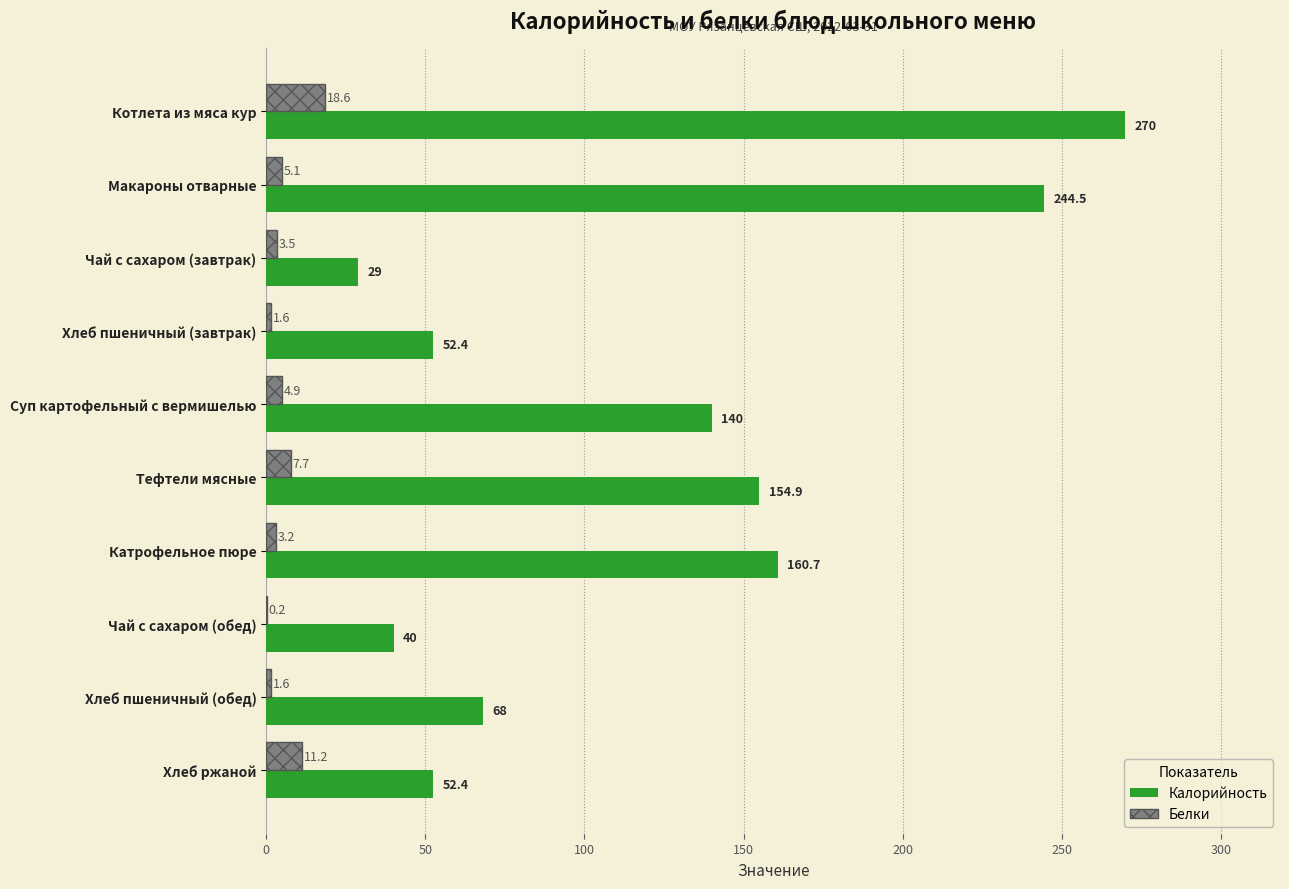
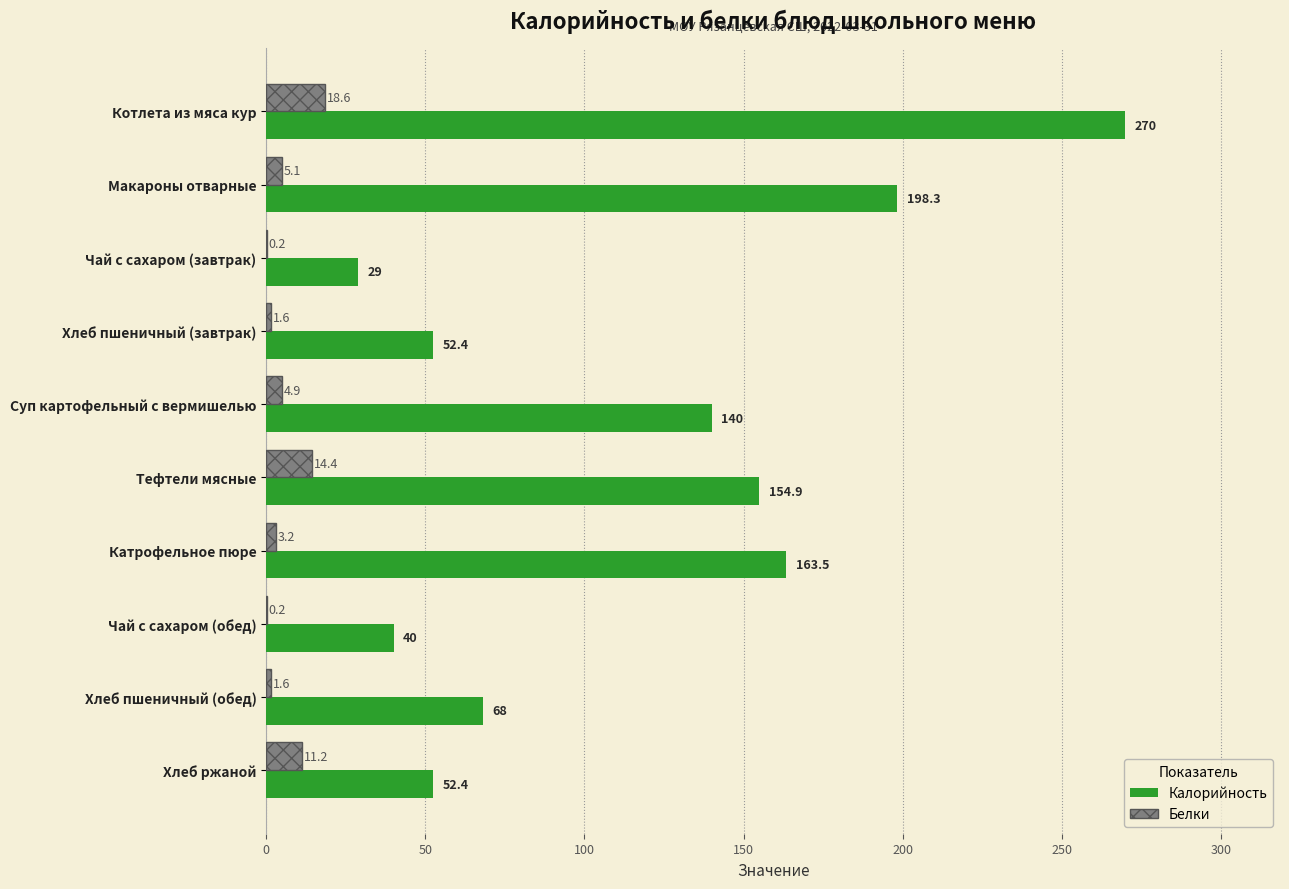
Калорийность, Макароны отварные: 244.5 -> 198.3
Белки, Чай с сахаром (завтрак): 3.5 -> 0.2
Белки, Тефтели мясные: 7.7 -> 14.4
Калорийность, Катрофельное пюре: 160.7 -> 163.5
